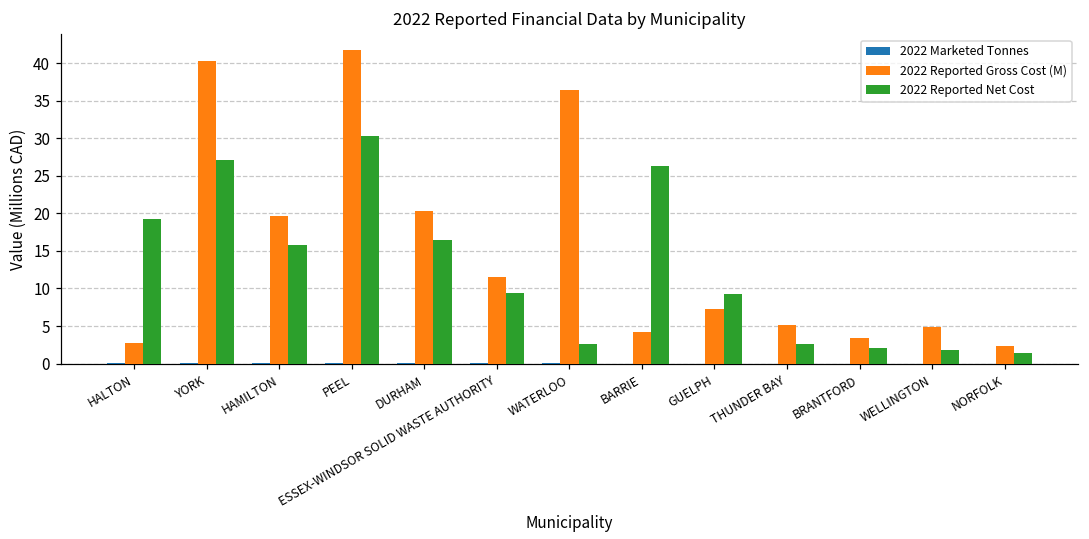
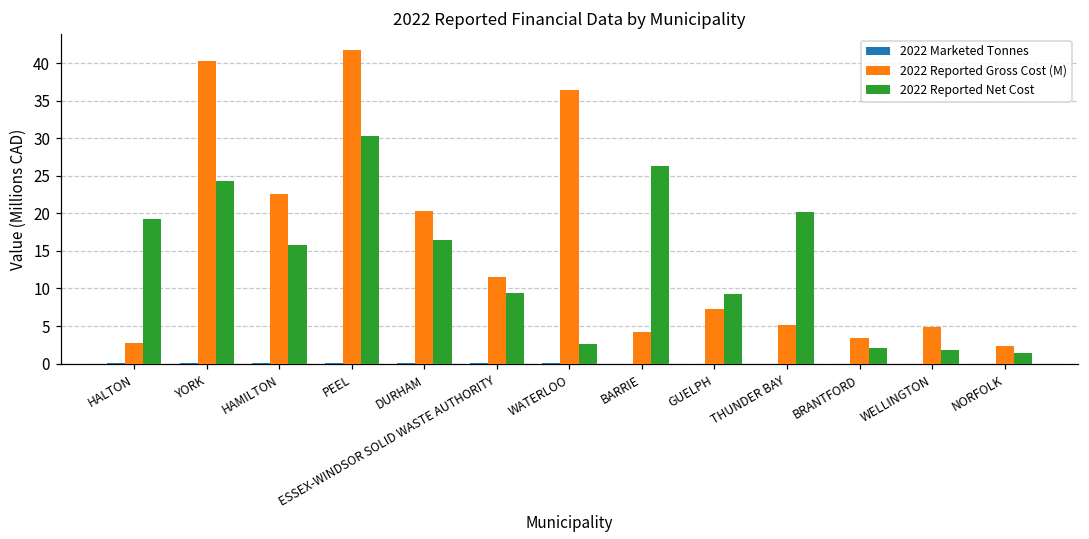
2022 Reported Net Cost, YORK: 27 -> 24
2022 Reported Gross Cost (M), HAMILTON: 20 -> 23
2022 Reported Net Cost, THUNDER BAY: 3 -> 20
